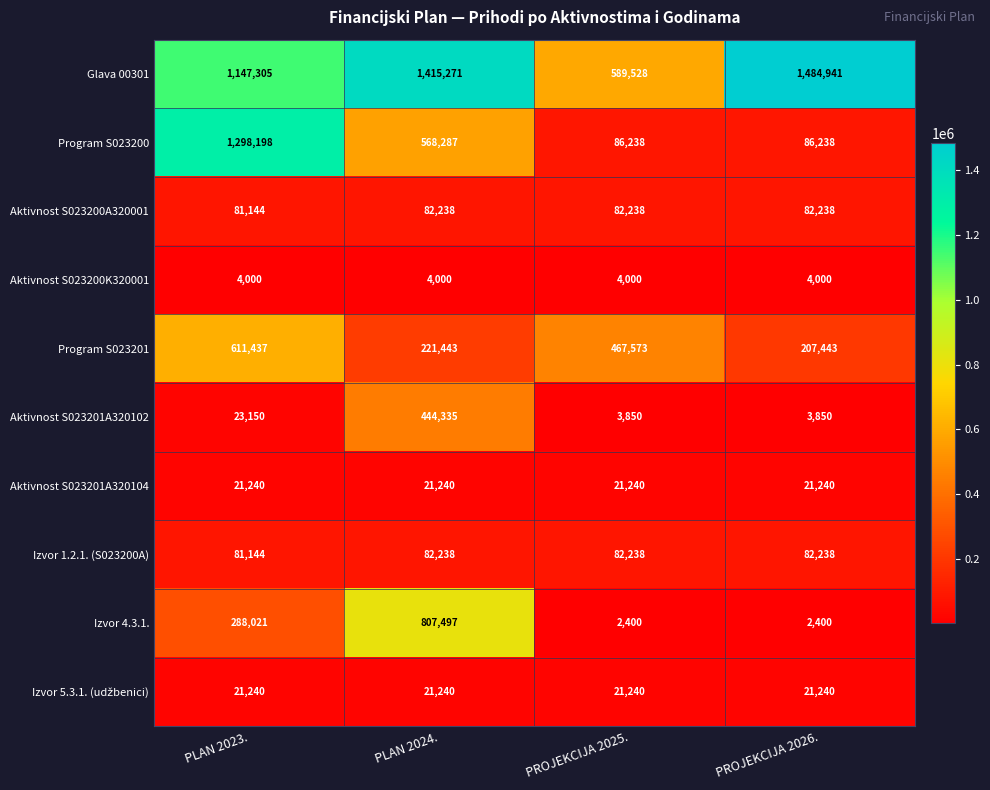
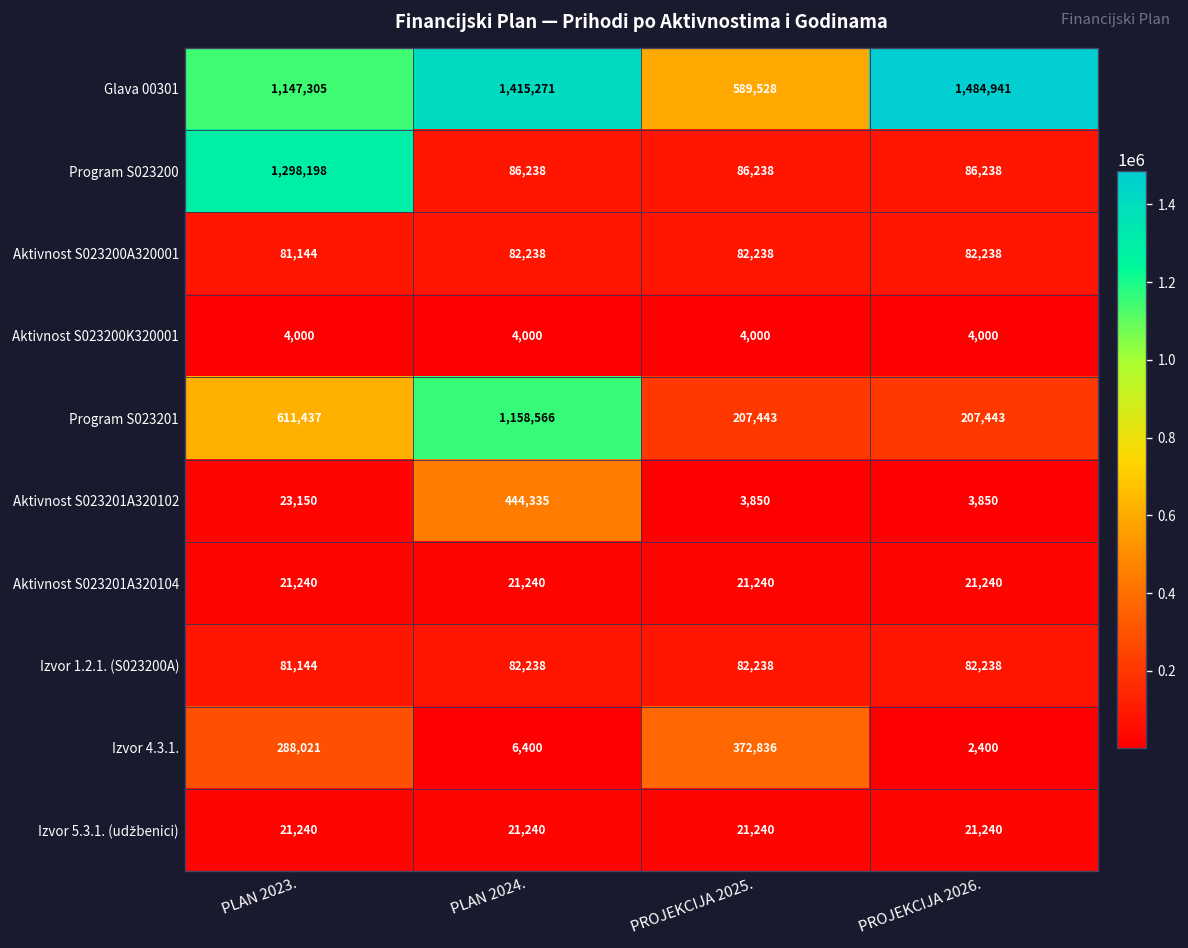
Program S023200, PLAN 2024.: 568,287 -> 86,238
Program S023201, PLAN 2024.: 221,443 -> 1,158,566
Program S023201, PROJEKCIJA 2025.: 467,573 -> 207,443
Izvor 4.3.1., PLAN 2024.: 807,497 -> 6,400
Izvor 4.3.1., PROJEKCIJA 2025.: 2,400 -> 372,836
